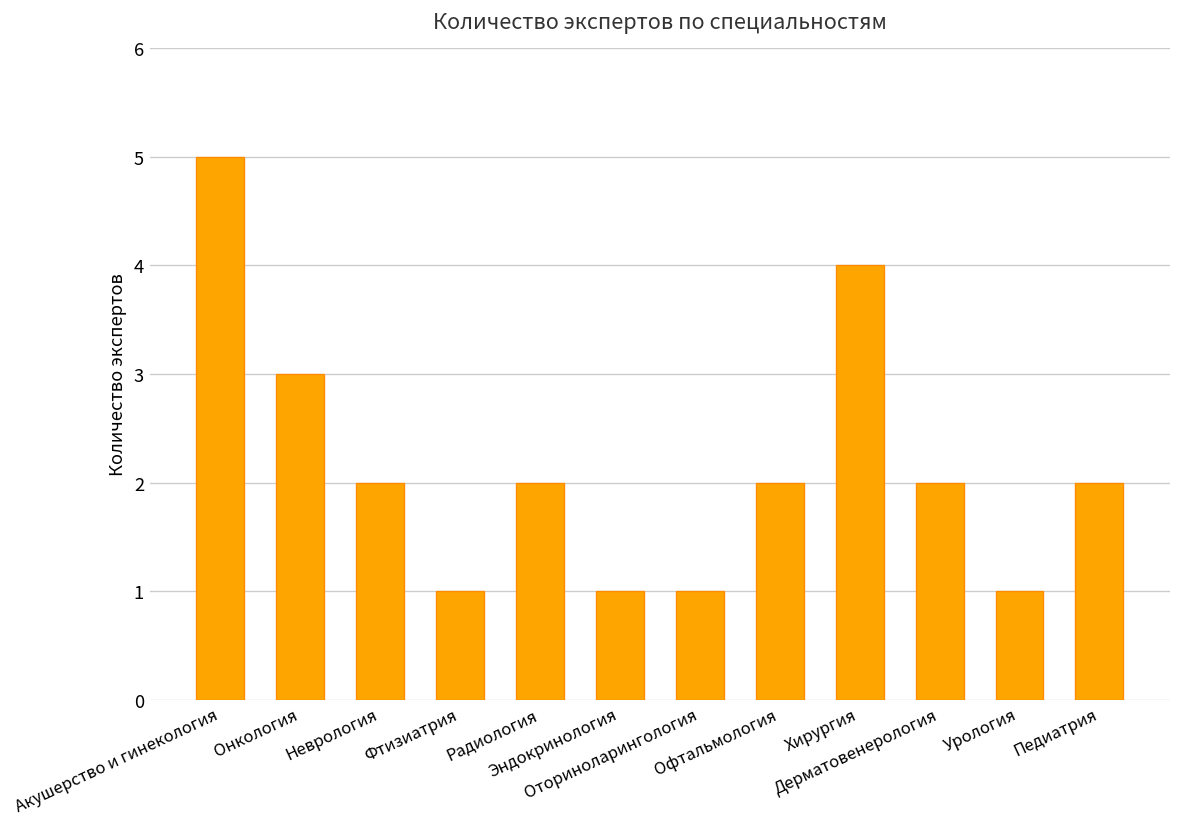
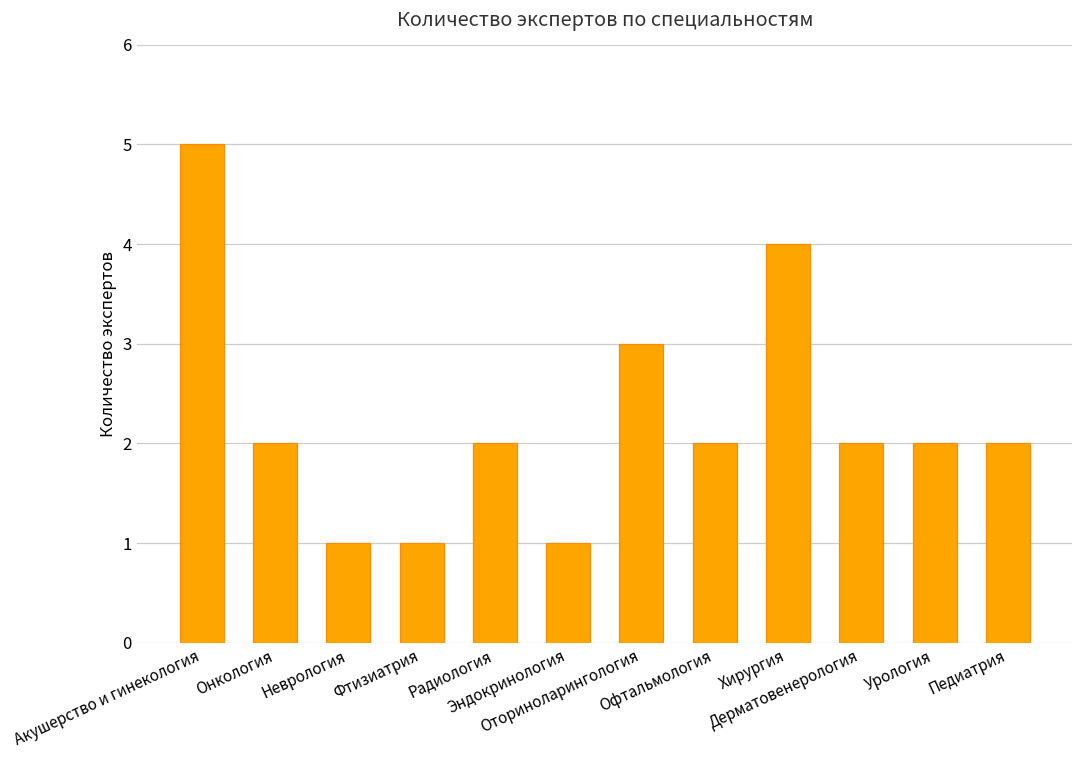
Онкология: 3 -> 2
Неврология: 2 -> 1
Оториноларингология: 1 -> 3
Урология: 1 -> 2
